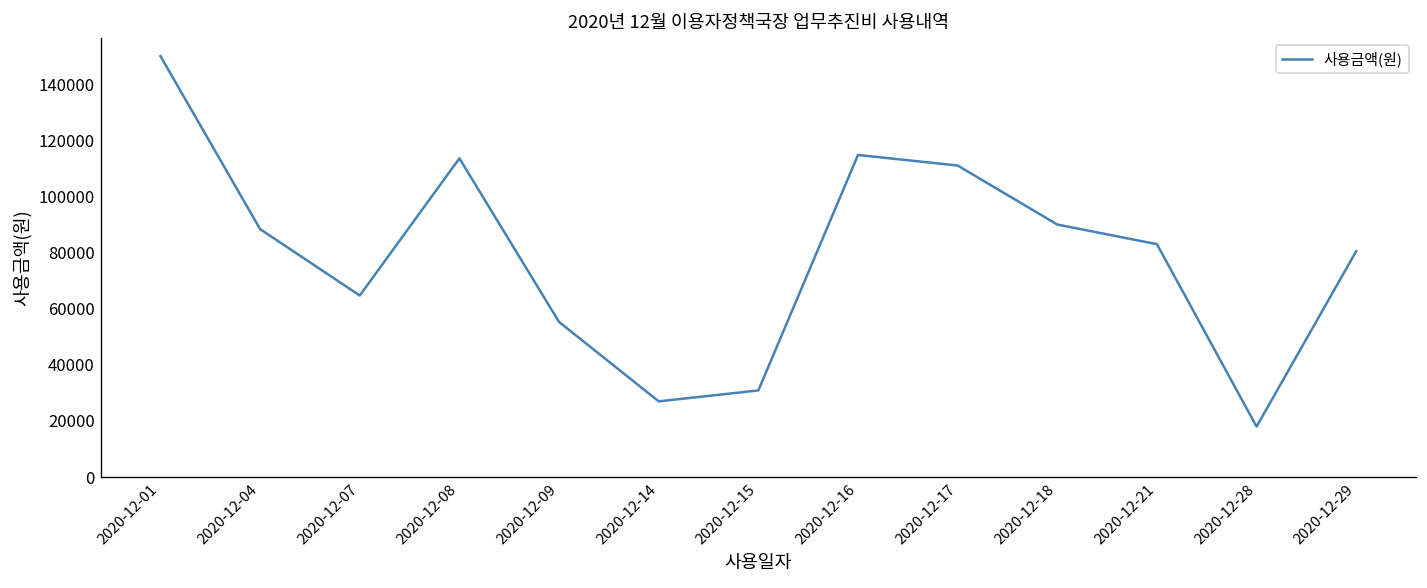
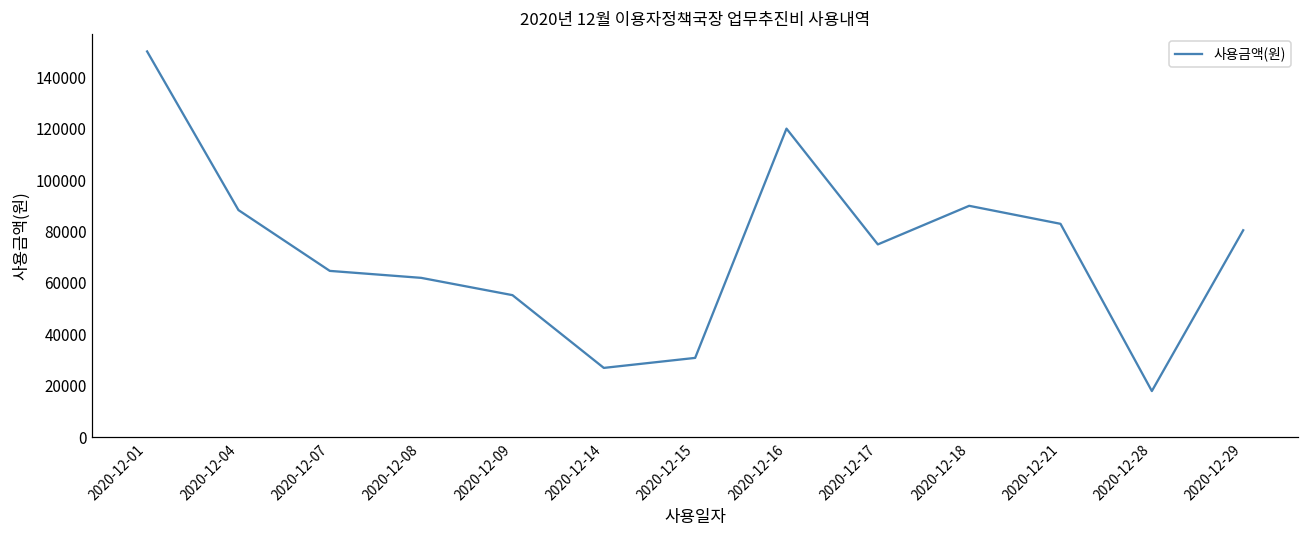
2020-12-08: 114000 -> 62000
2020-12-16: 115000 -> 120000
2020-12-17: 111000 -> 75000
